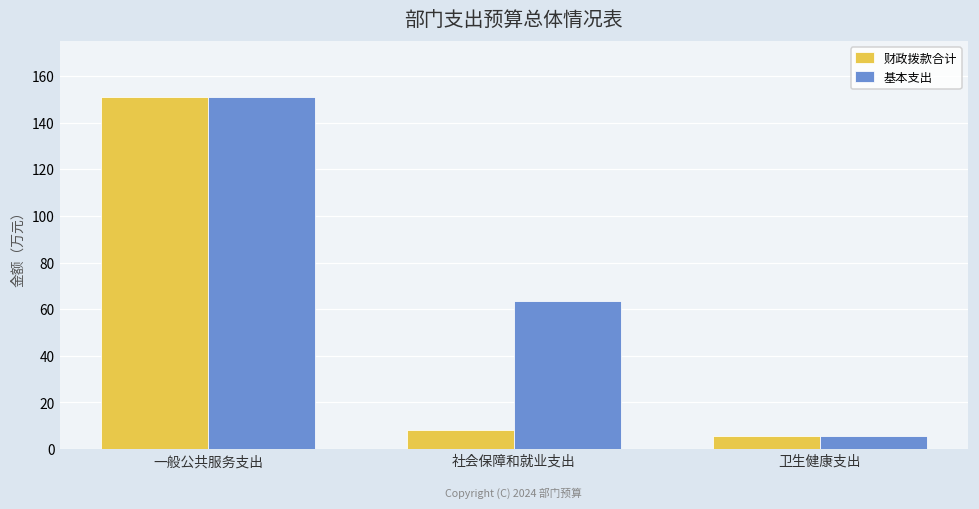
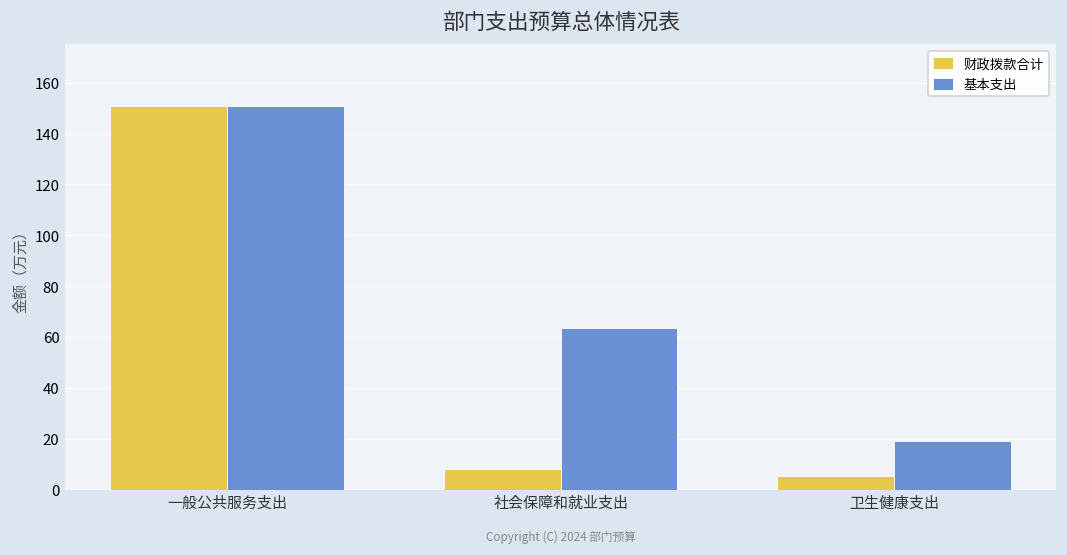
基本支出, 卫生健康支出: 5 -> 19
